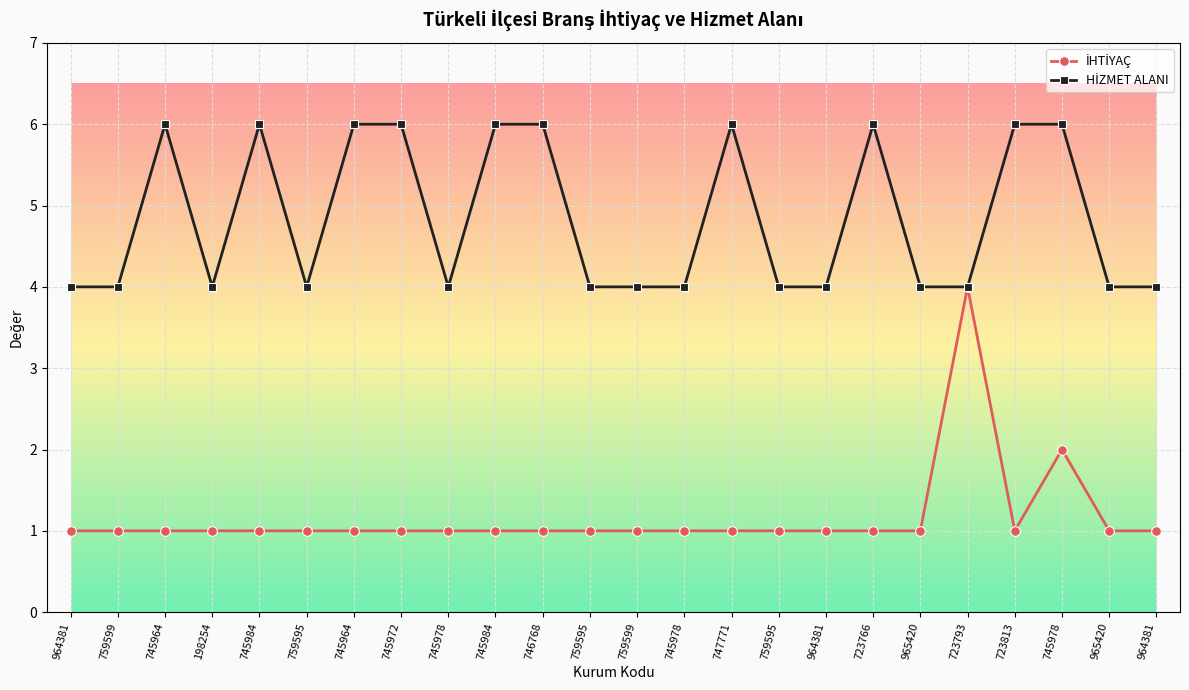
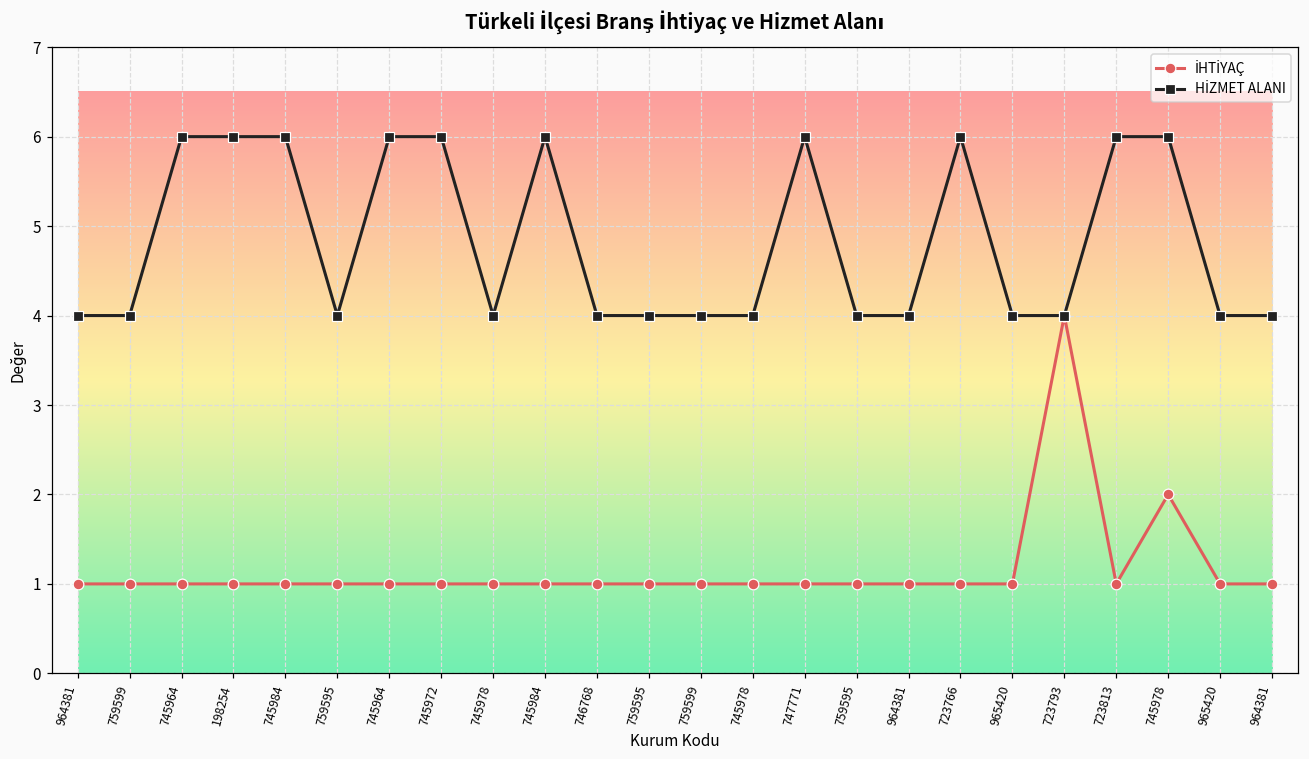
HİZMET ALANI, 198254: 4 -> 6
HİZMET ALANI, 746768: 6 -> 4
